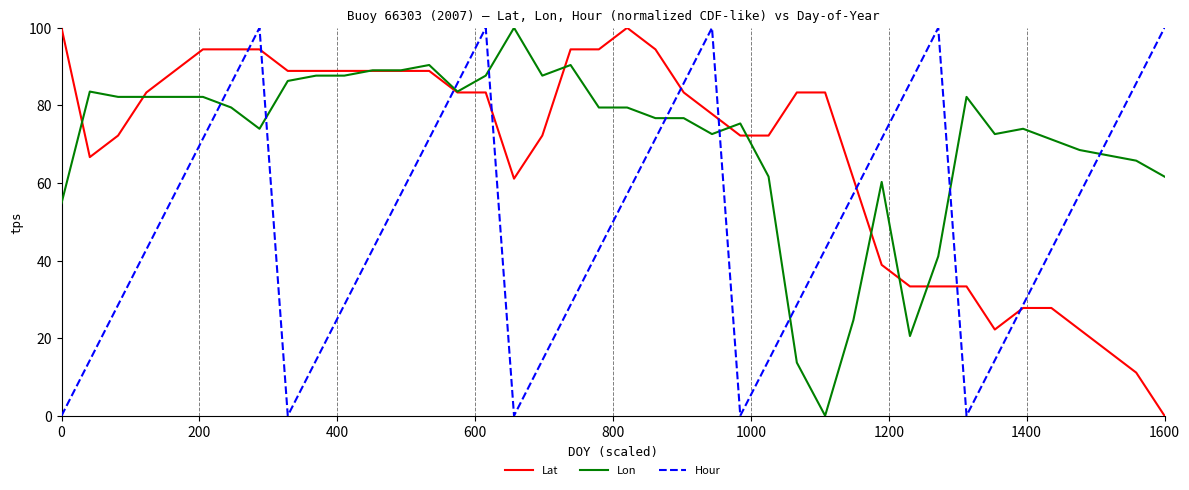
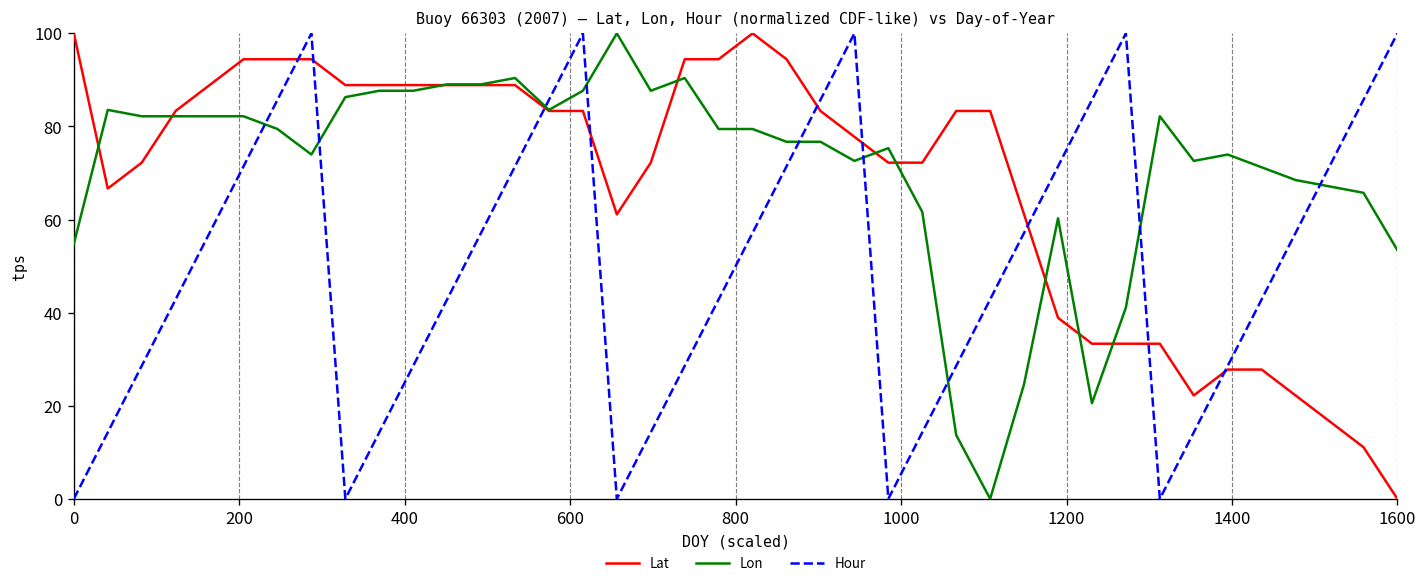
Lon, 1600: 62 -> 53
